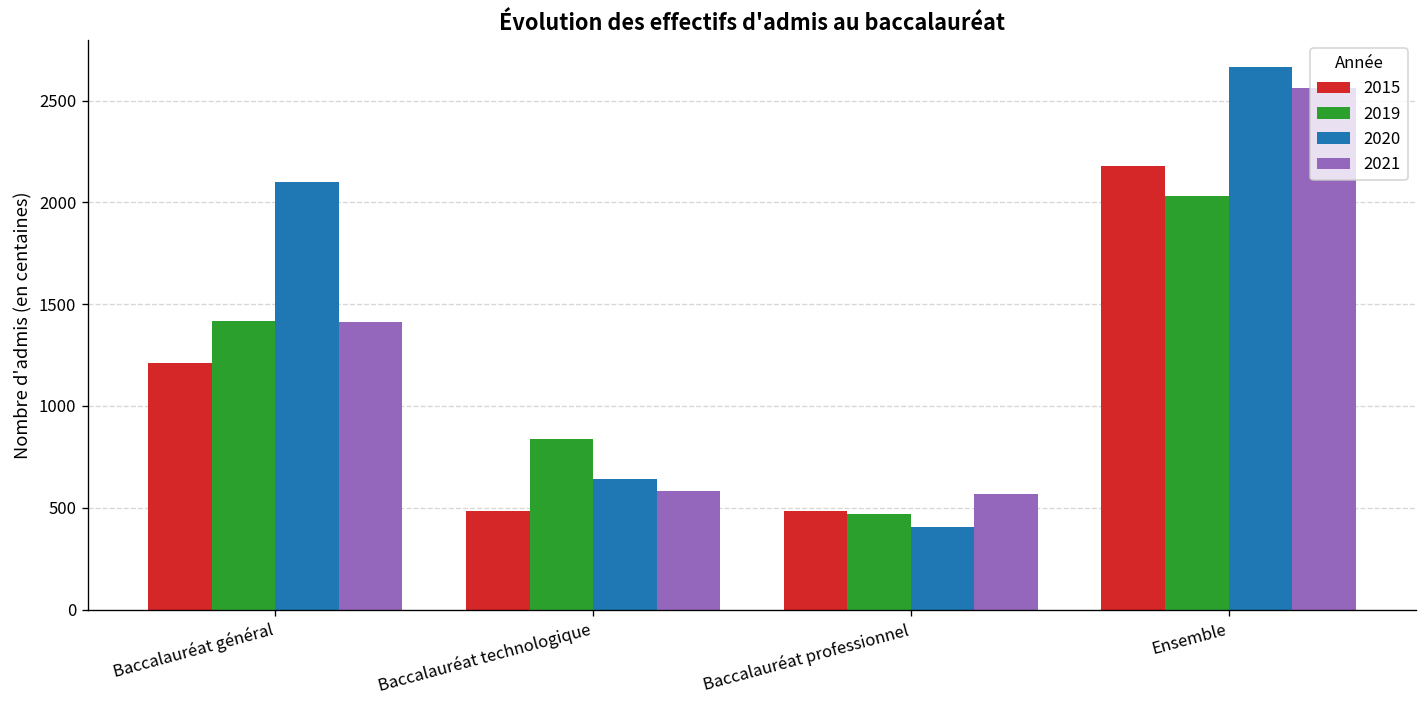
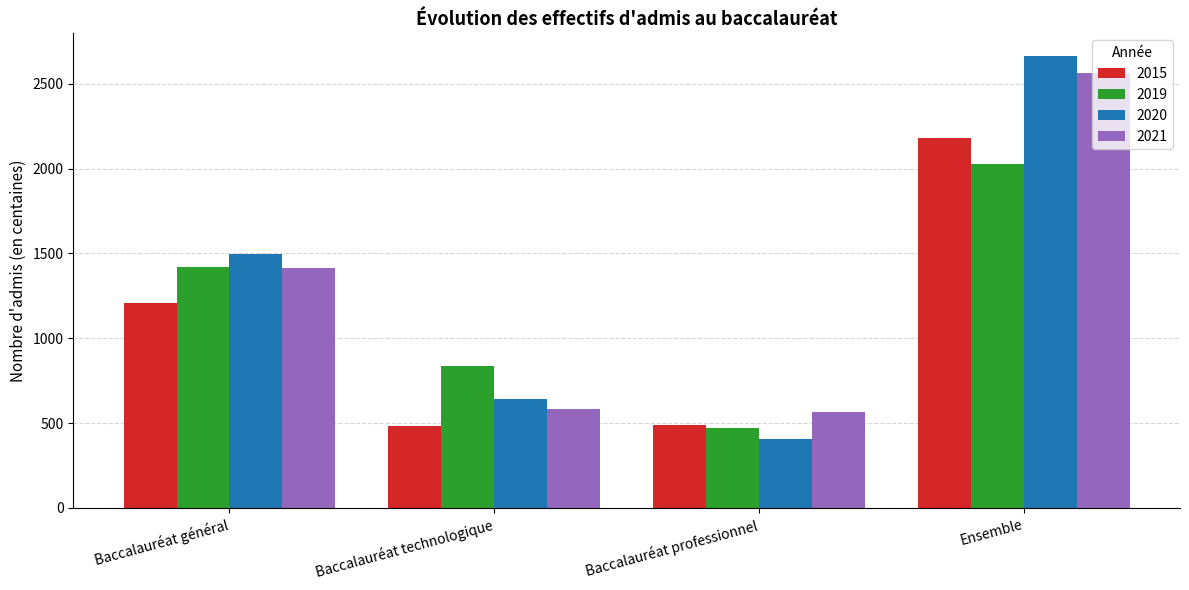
2020, Baccalauréat général: 2100 -> 1500
